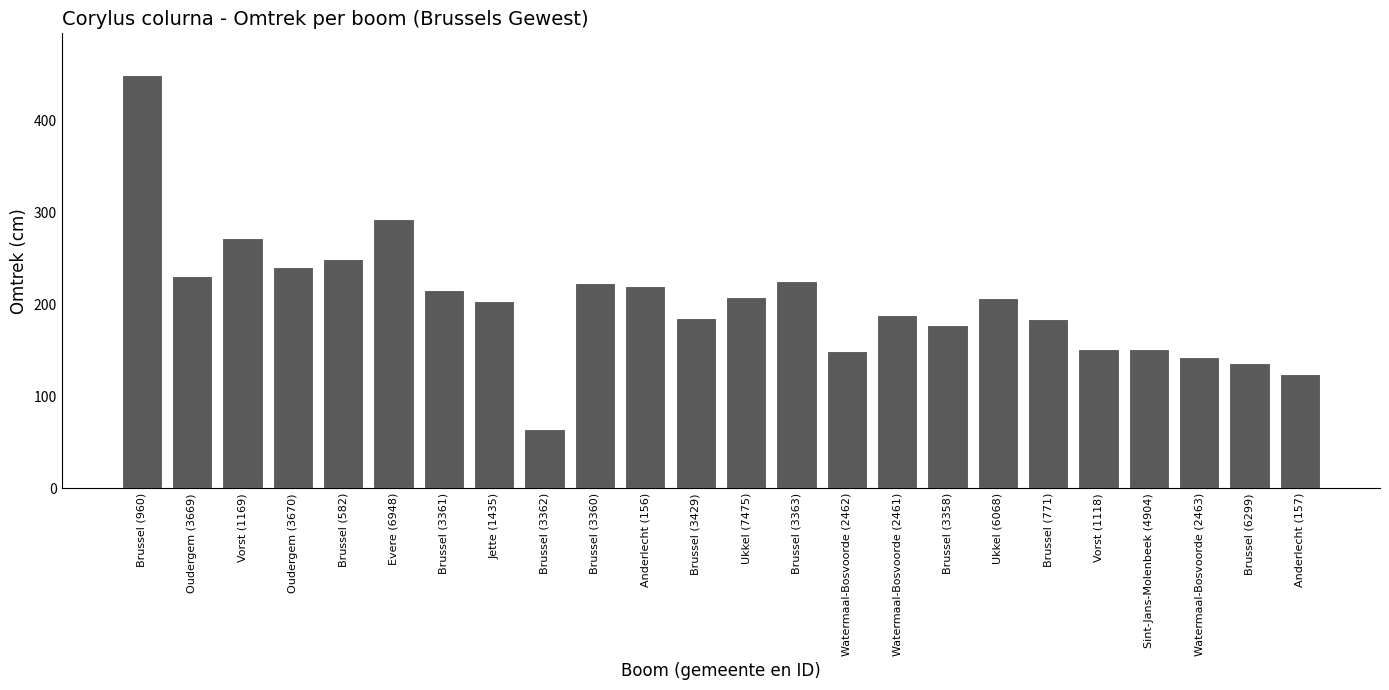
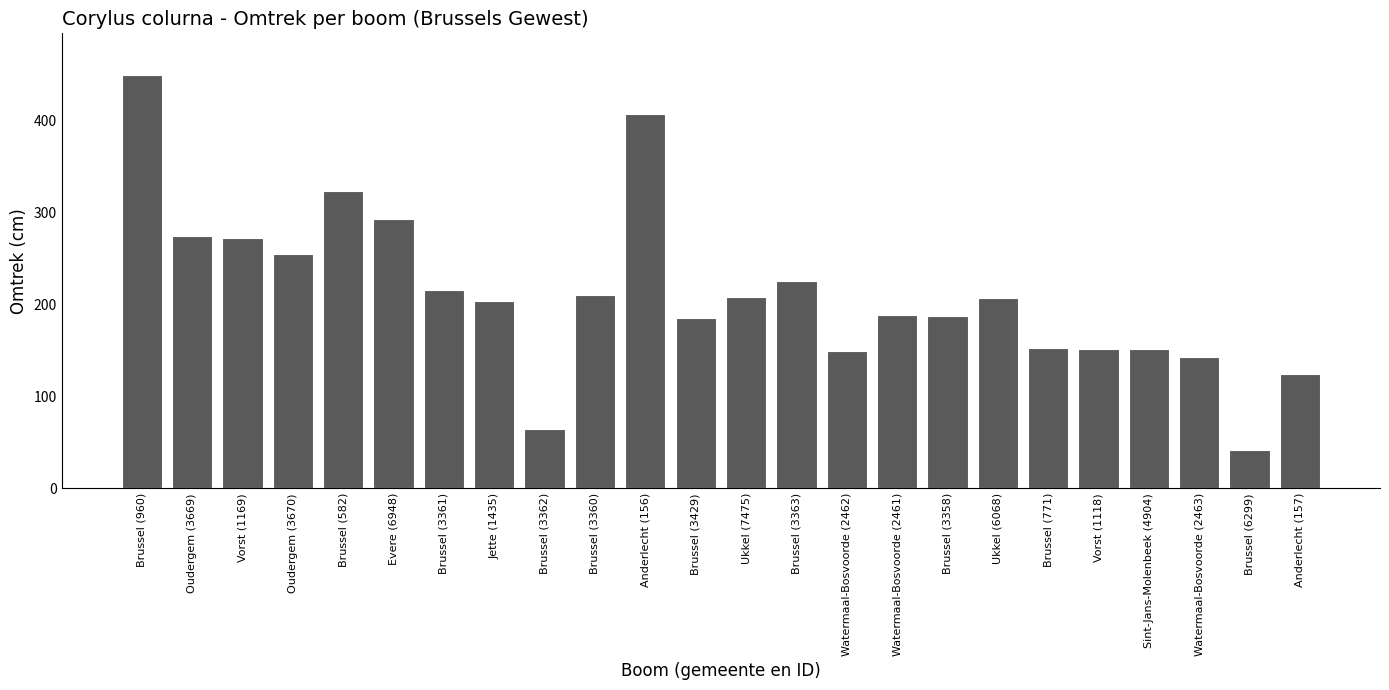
Oudergem (3669): 230 -> 270
Oudergem (3670): 240 -> 260
Brussel (582): 250 -> 320
Brussel (3360): 220 -> 210
Anderlecht (156): 220 -> 410
Brussel (3358): 180 -> 190
Brussel (771): 180 -> 150
Brussel (6299): 140 -> 40
